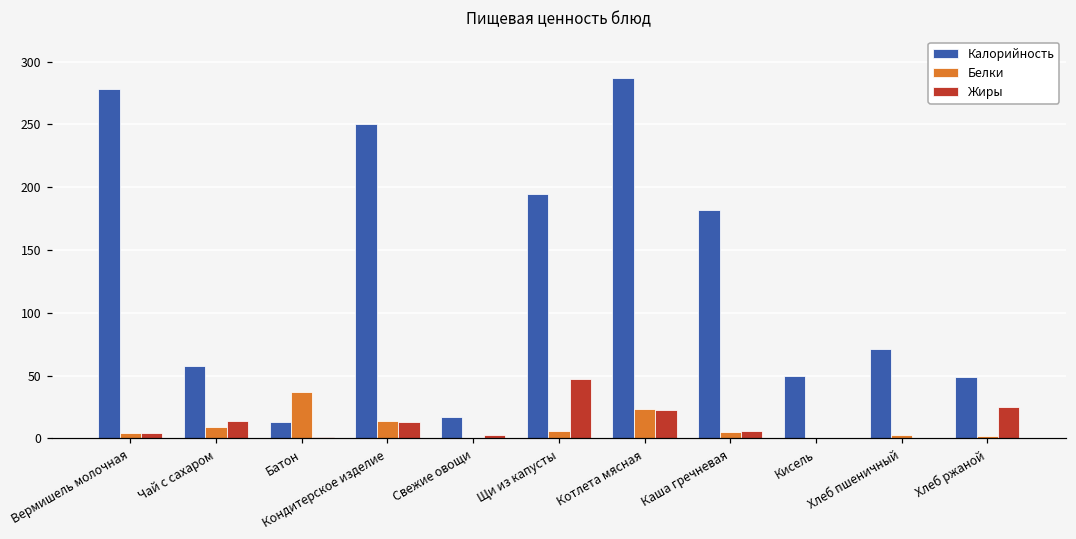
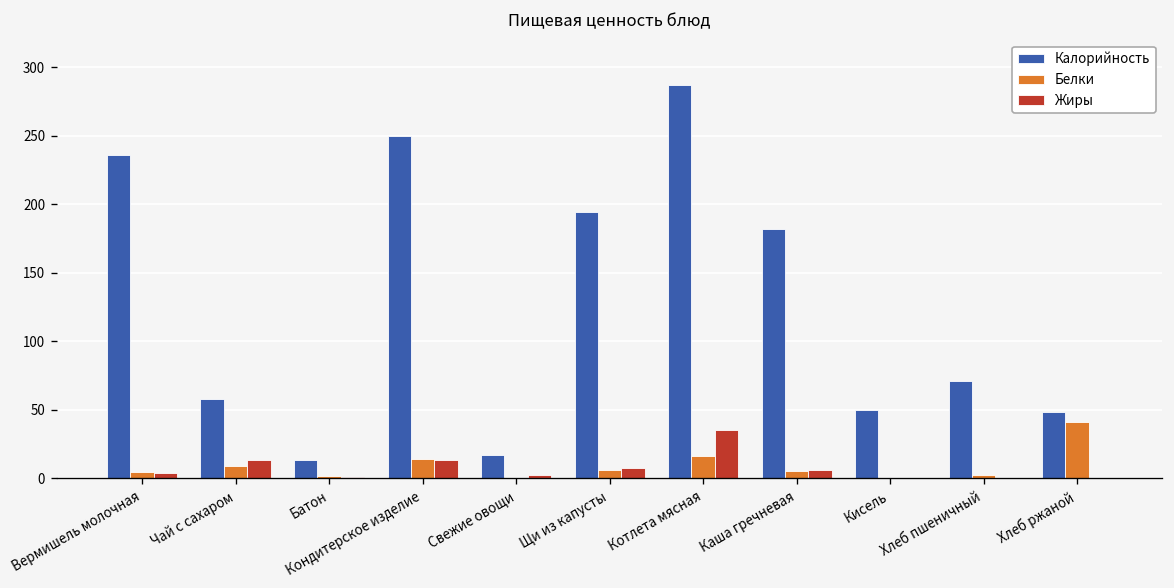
Калорийность, Вермишель молочная: 278 -> 236
Белки, Батон: 37 -> 2
Жиры, Щи из капусты: 48 -> 8
Белки, Котлета мясная: 23 -> 16
Жиры, Котлета мясная: 23 -> 35
Белки, Хлеб ржаной: 2 -> 41
Жиры, Хлеб ржаной: 25 -> 0
